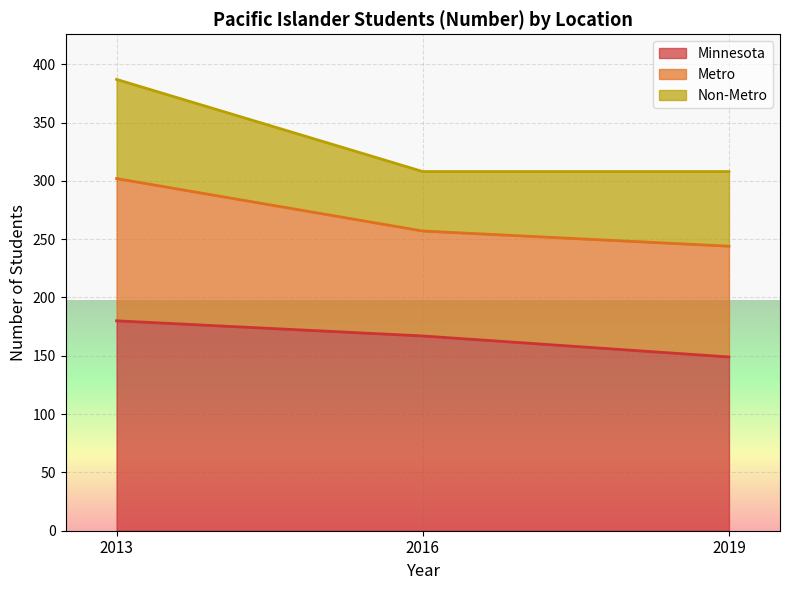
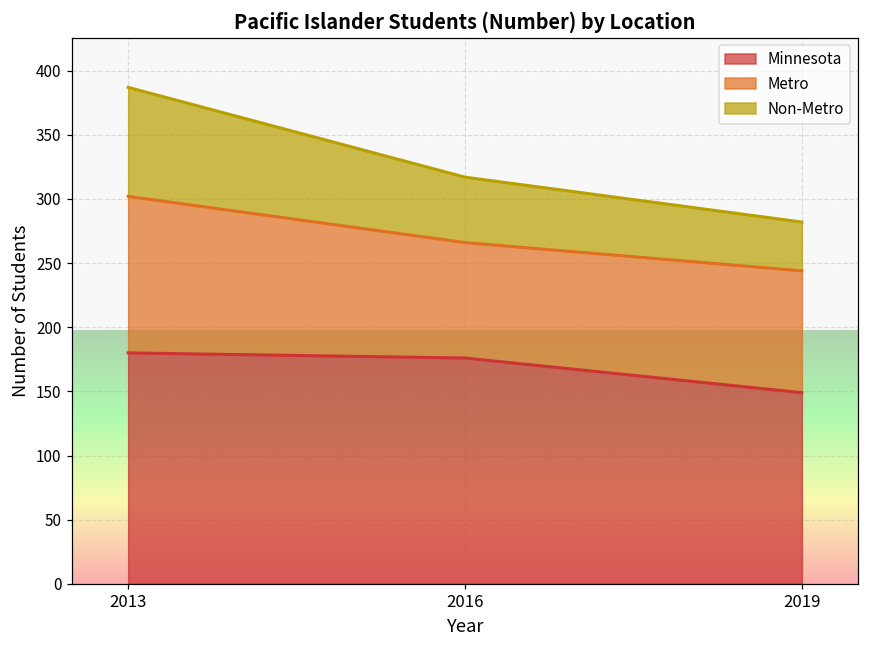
Minnesota, 2016: 167 -> 176
Non-Metro, 2019: 64 -> 38
